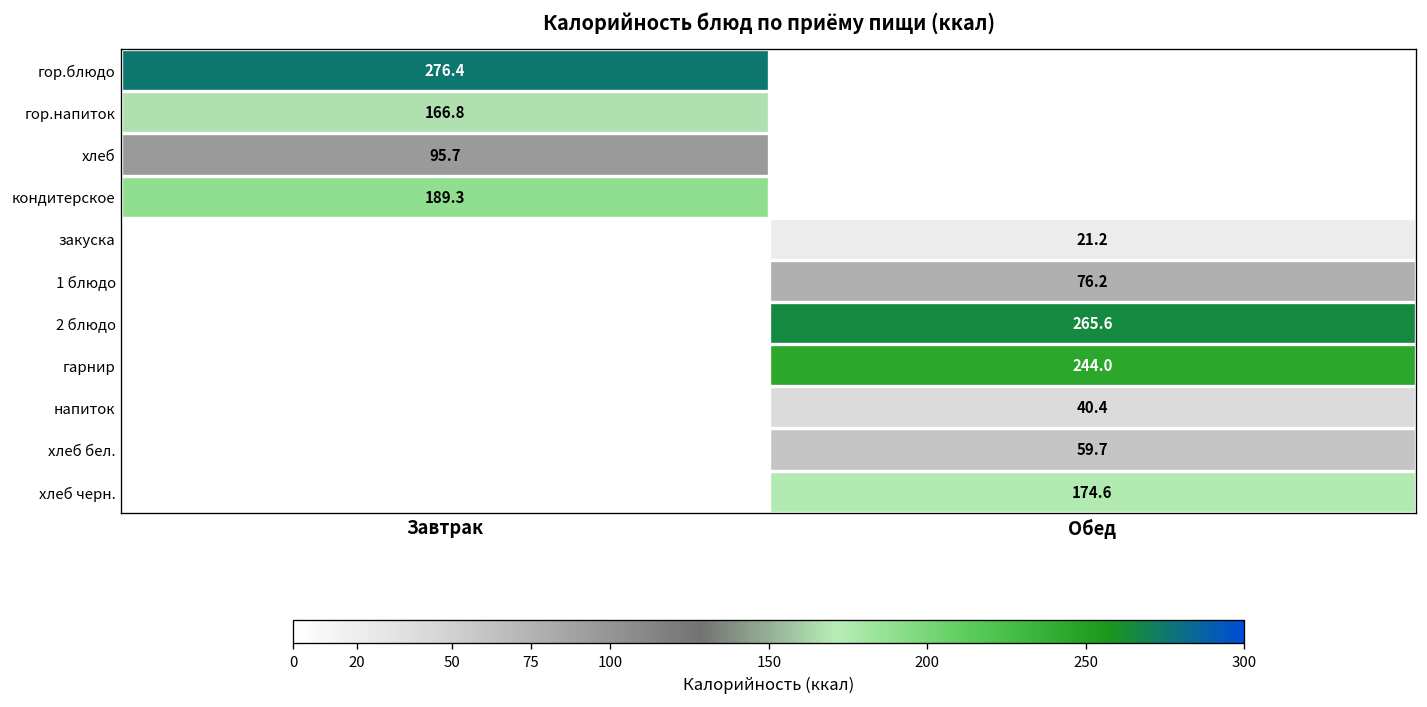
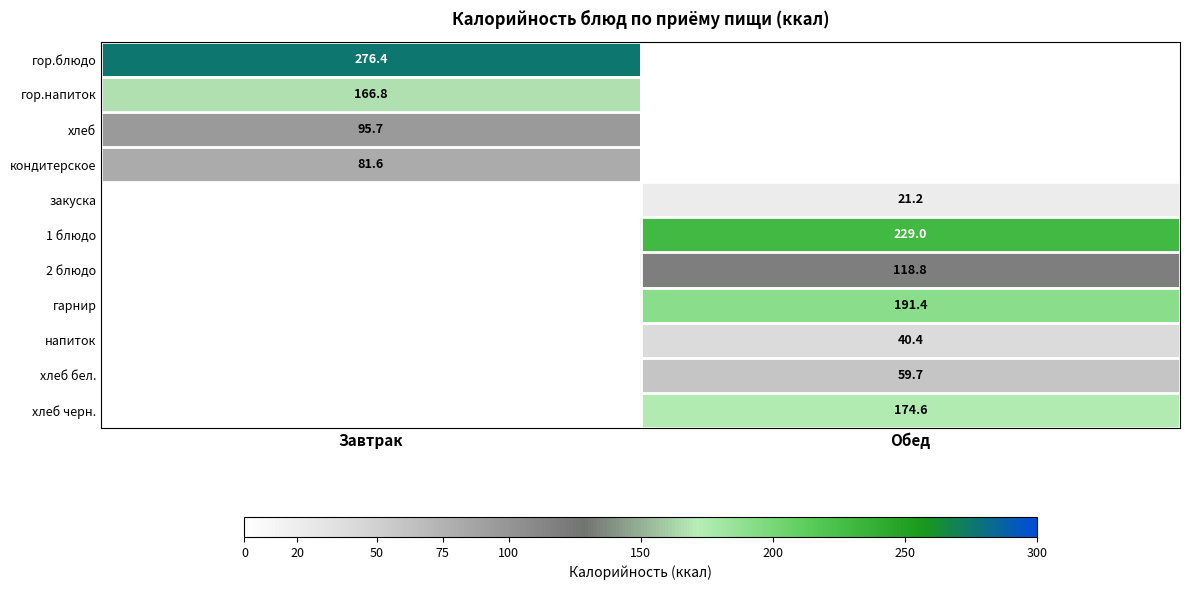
кондитерское, Завтрак: 189.3 -> 81.6
1 блюдо, Обед: 76.2 -> 229.0
2 блюдо, Обед: 265.6 -> 118.8
гарнир, Обед: 244.0 -> 191.4
